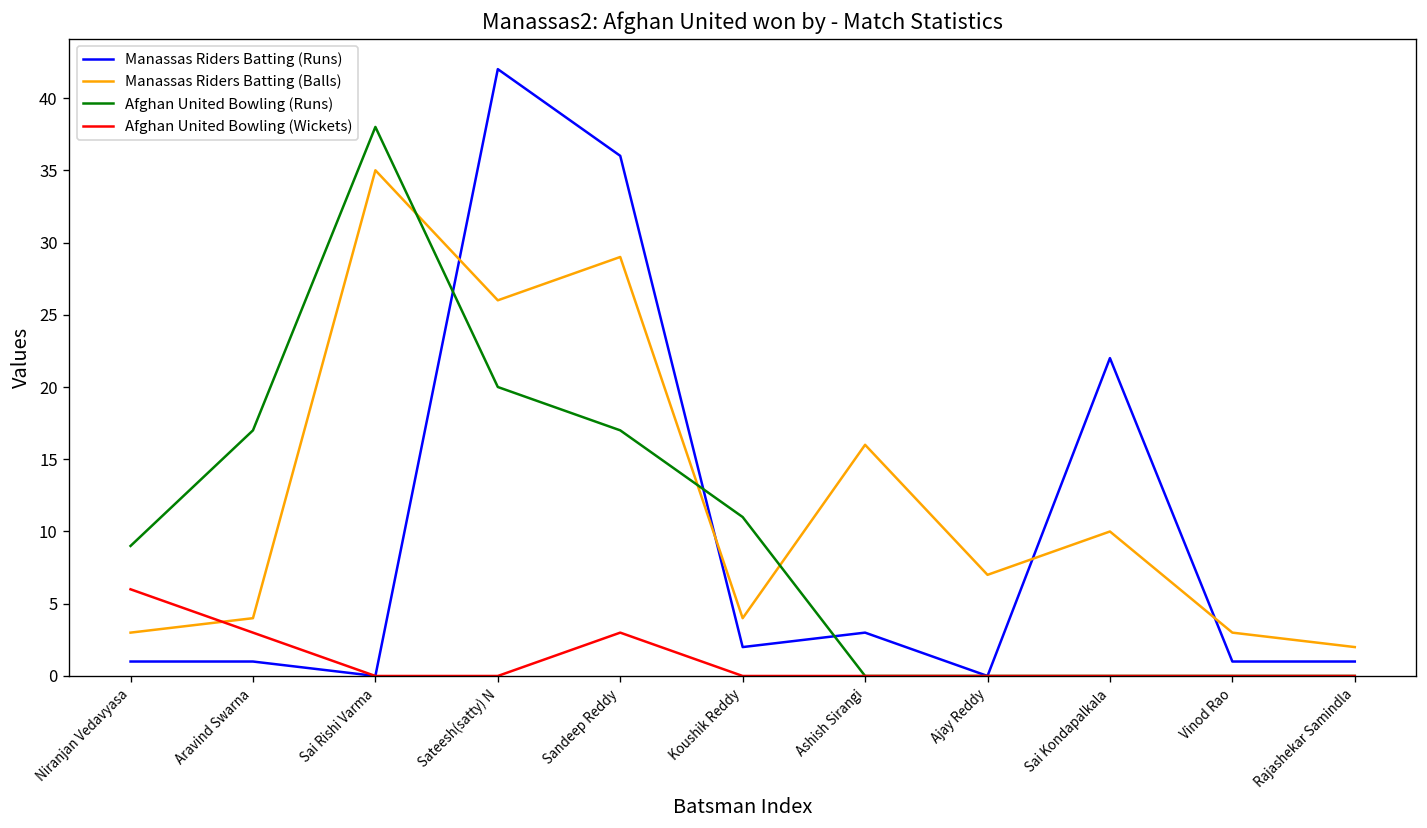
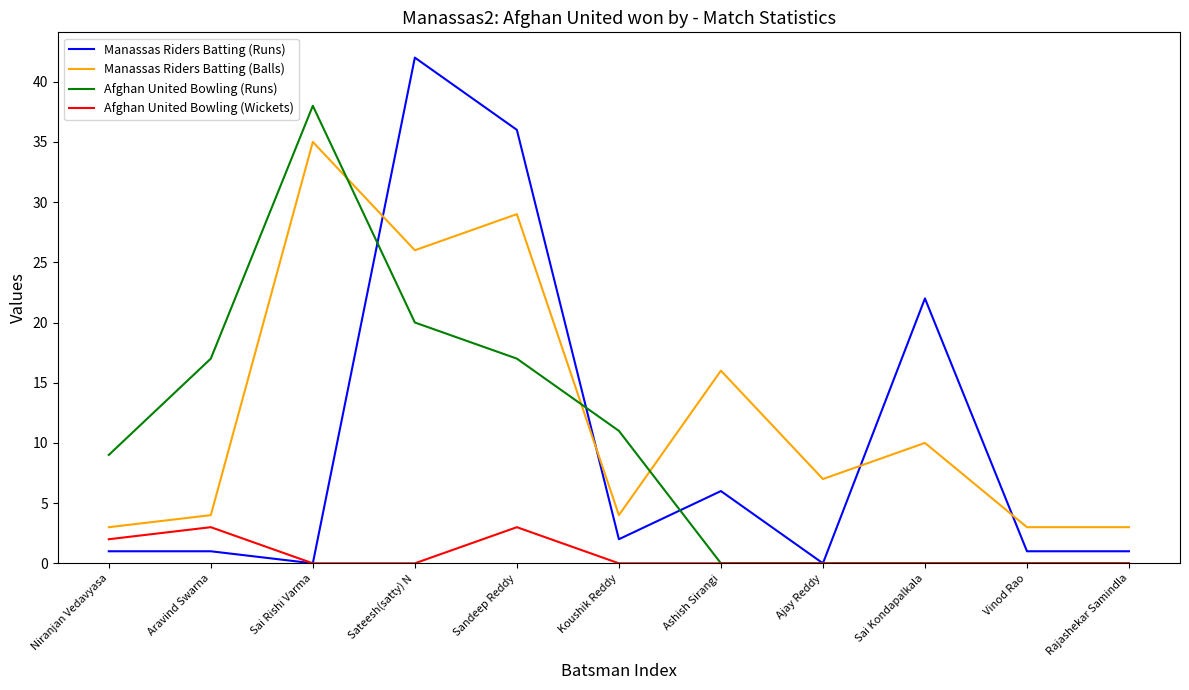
Afghan United Bowling (Wickets), Niranjan Vedavyasa: 6 -> 2
Manassas Riders Batting (Runs), Ashish Sirangi: 3 -> 6
Manassas Riders Batting (Balls), Rajashekar Samindla: 2 -> 3
